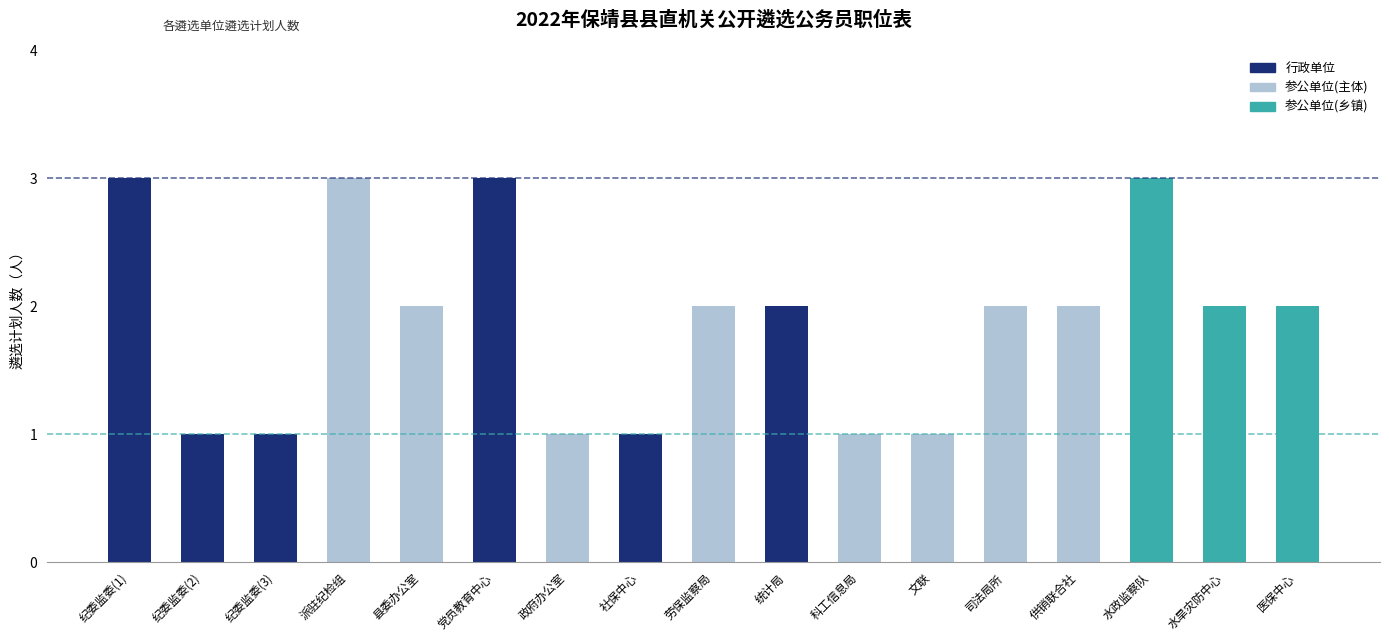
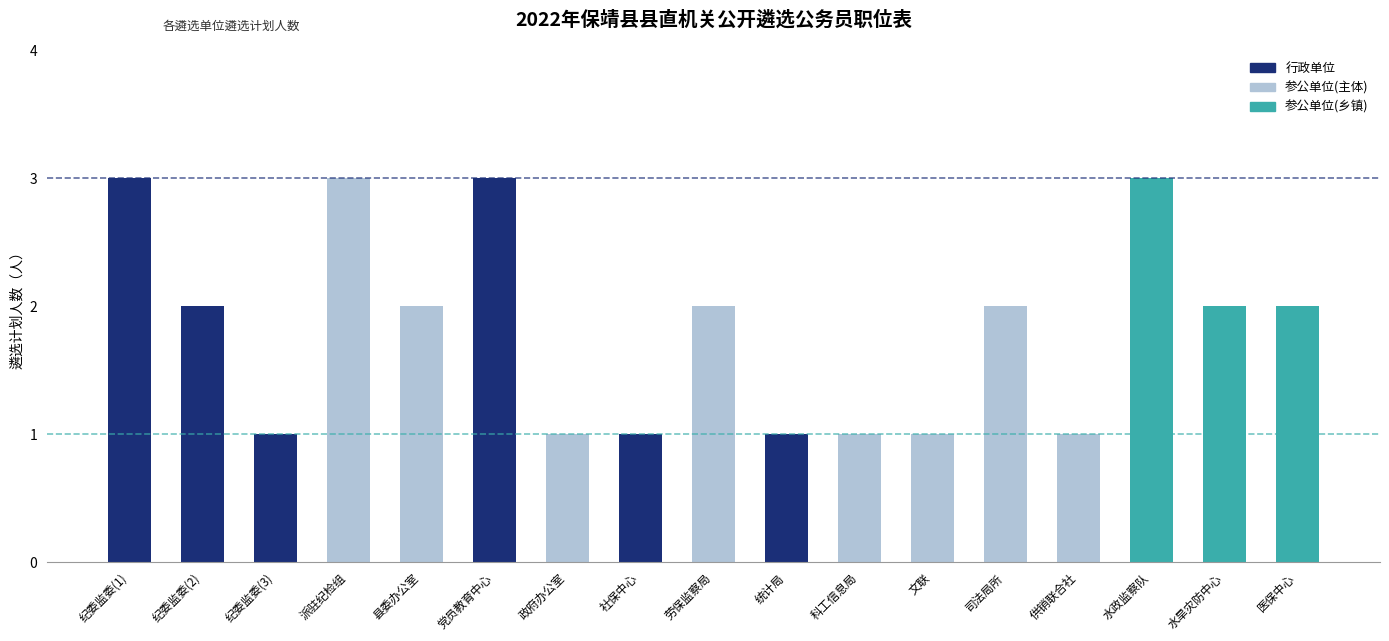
纪委监委(2): 1 -> 2
统计局: 2 -> 1
供销联合社: 2 -> 1
